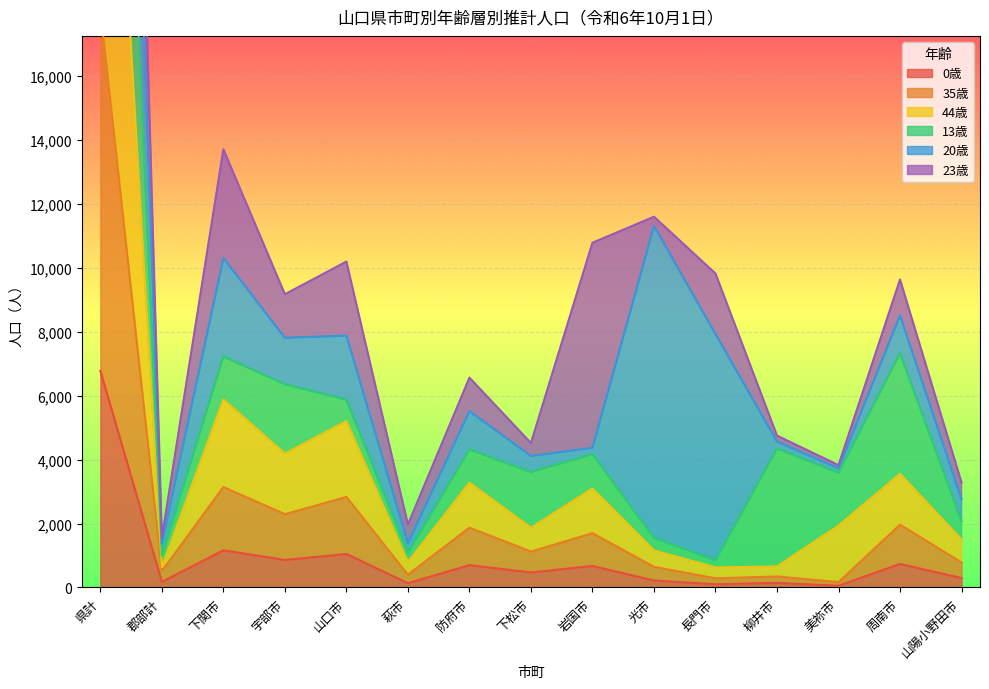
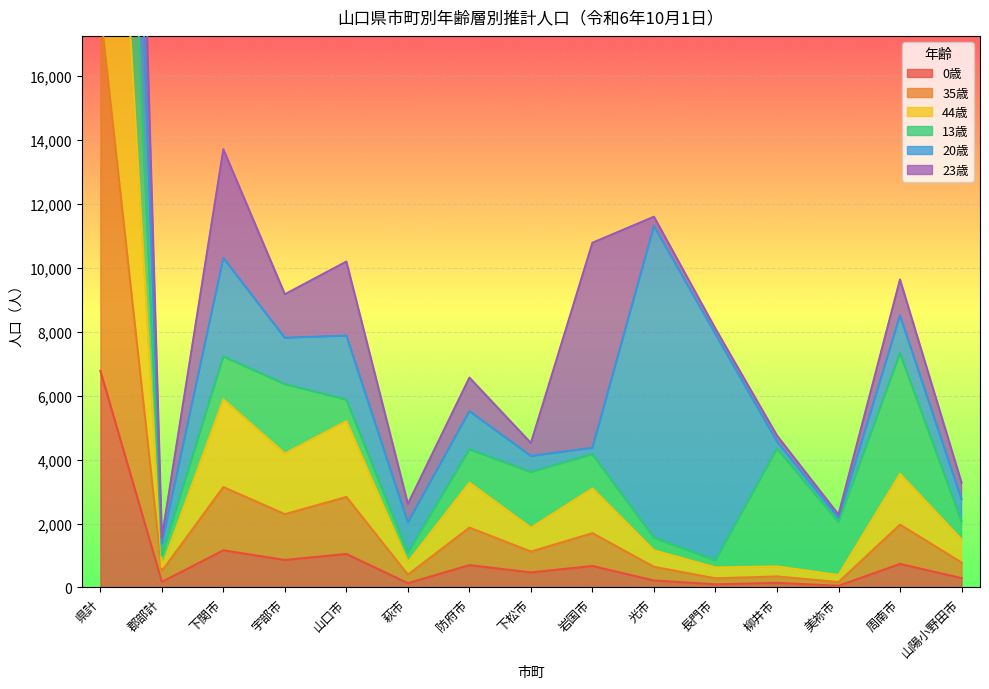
20歳, 萩市: 300 -> 900
23歳, 長門市: 1,900 -> 200
44歳, 美祢市: 1,800 -> 200
